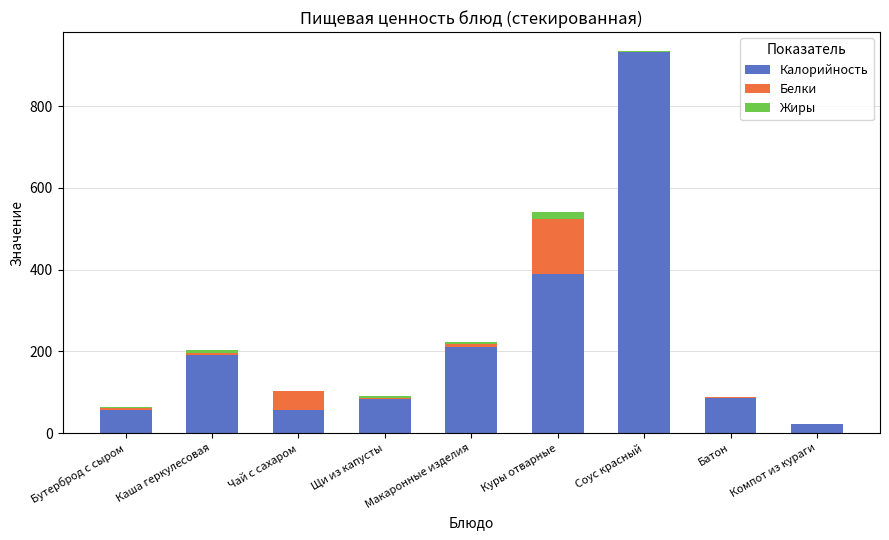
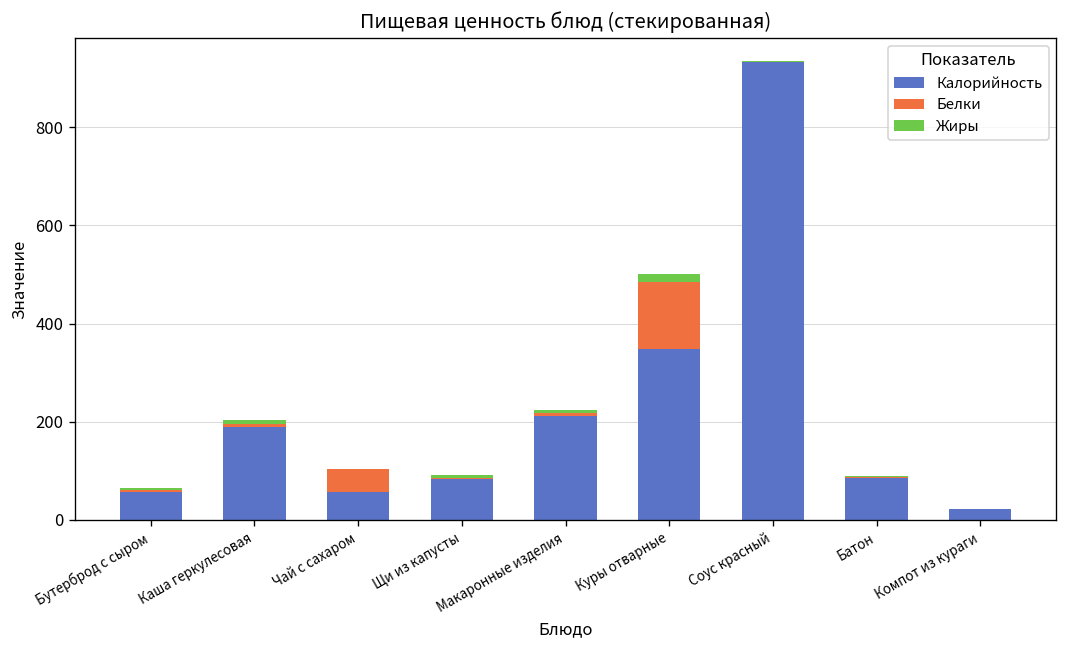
Калорийность, Куры отварные: 390 -> 350
